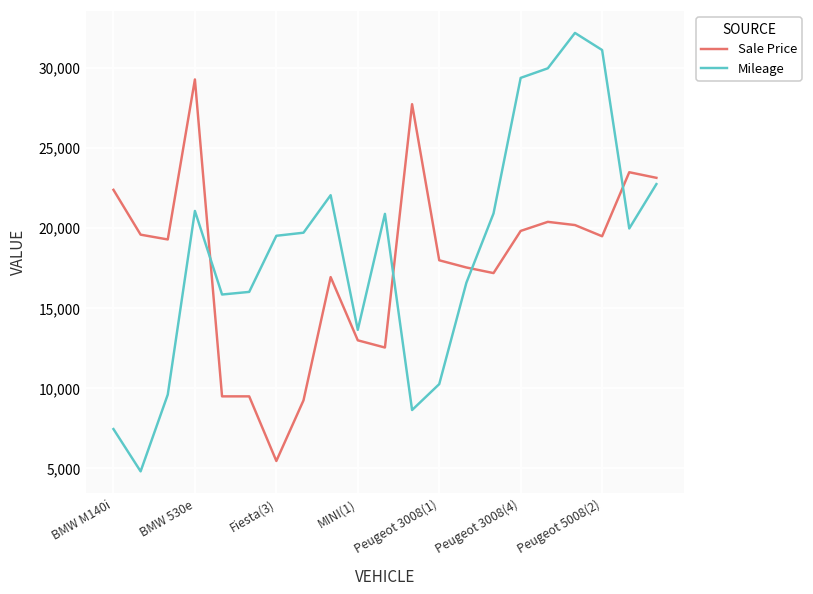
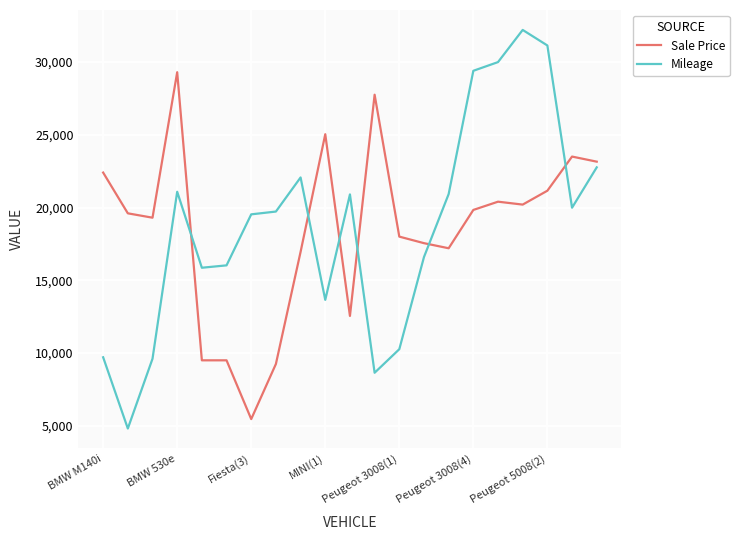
Mileage, BMW M140i: 7,500 -> 9,700
Sale Price, MINI(1): 13,000 -> 25,000
Sale Price, Peugeot 5008(2): 19,500 -> 21,200
